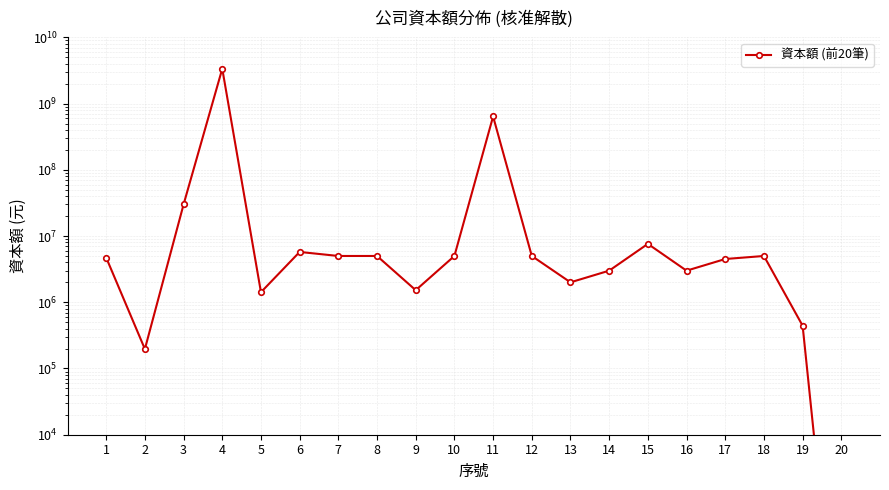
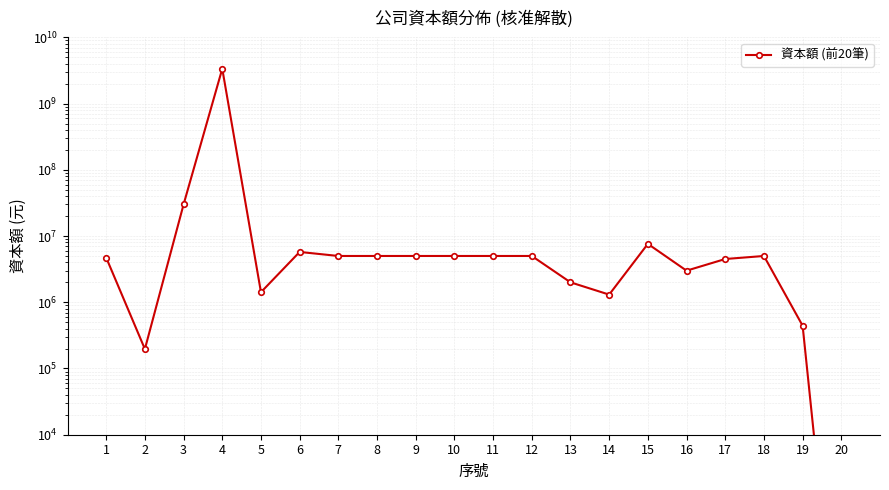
9: 1500000 -> 5000000
11: 600000000 -> 5000000
14: 3000000 -> 1300000
